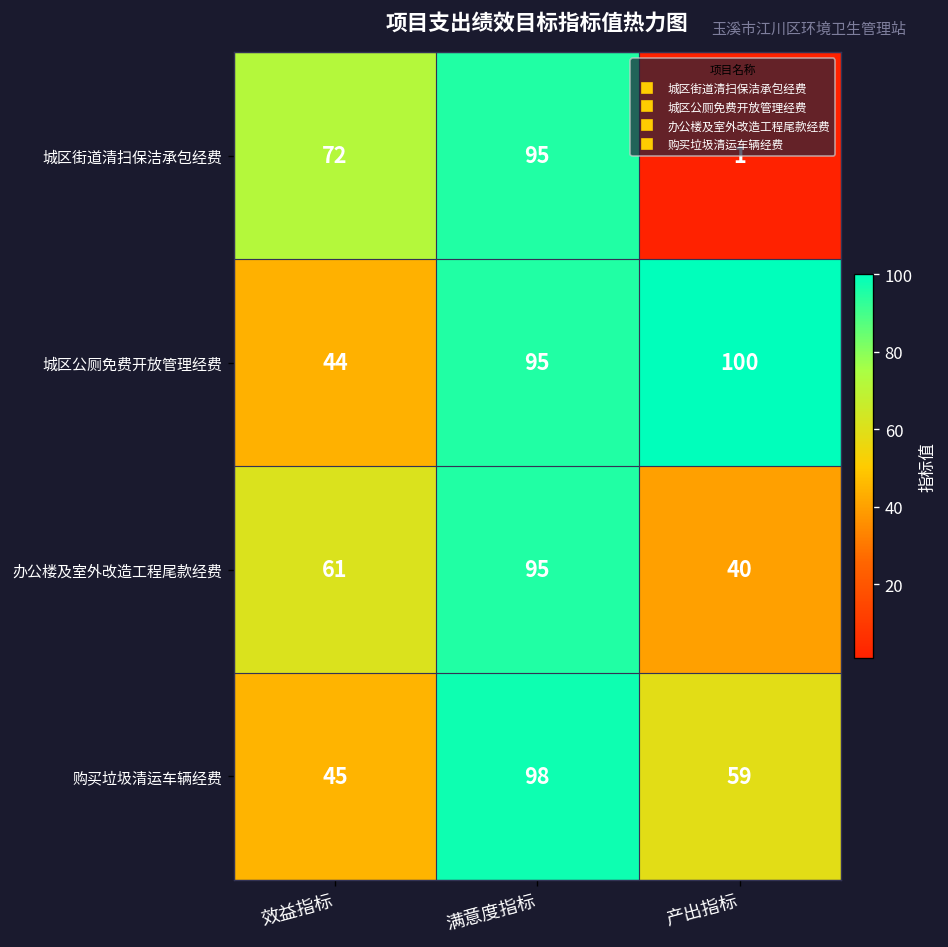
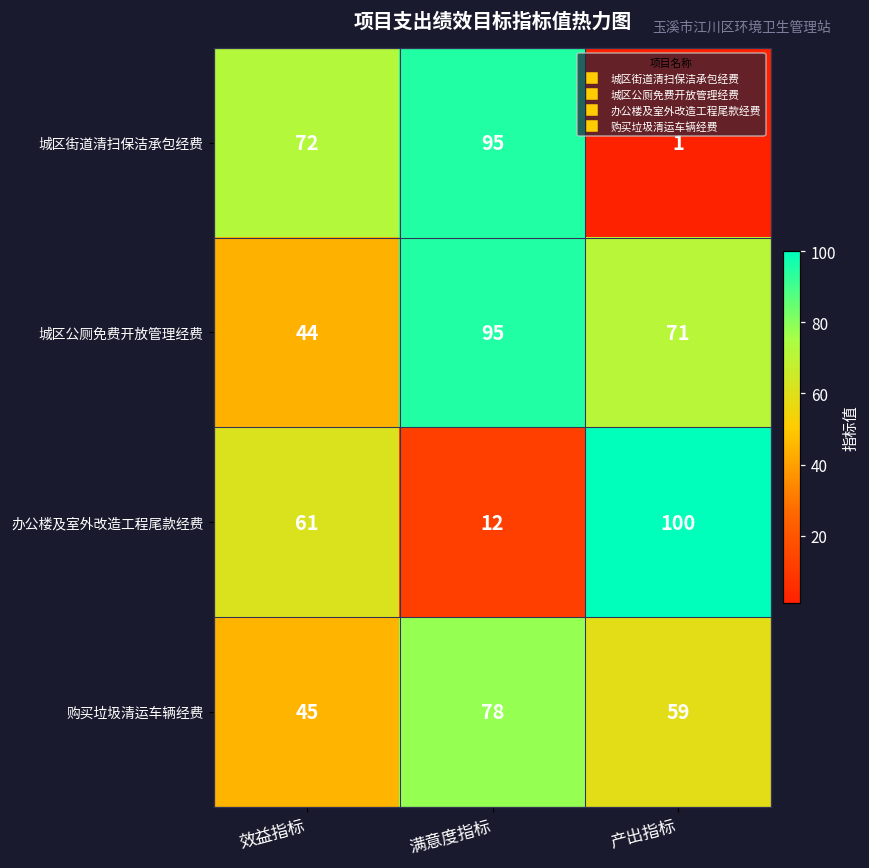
城区公厕免费开放管理经费, 产出指标: 100 -> 71
办公楼及室外改造工程尾款经费, 满意度指标: 95 -> 12
办公楼及室外改造工程尾款经费, 产出指标: 40 -> 100
购买垃圾清运车辆经费, 满意度指标: 98 -> 78
